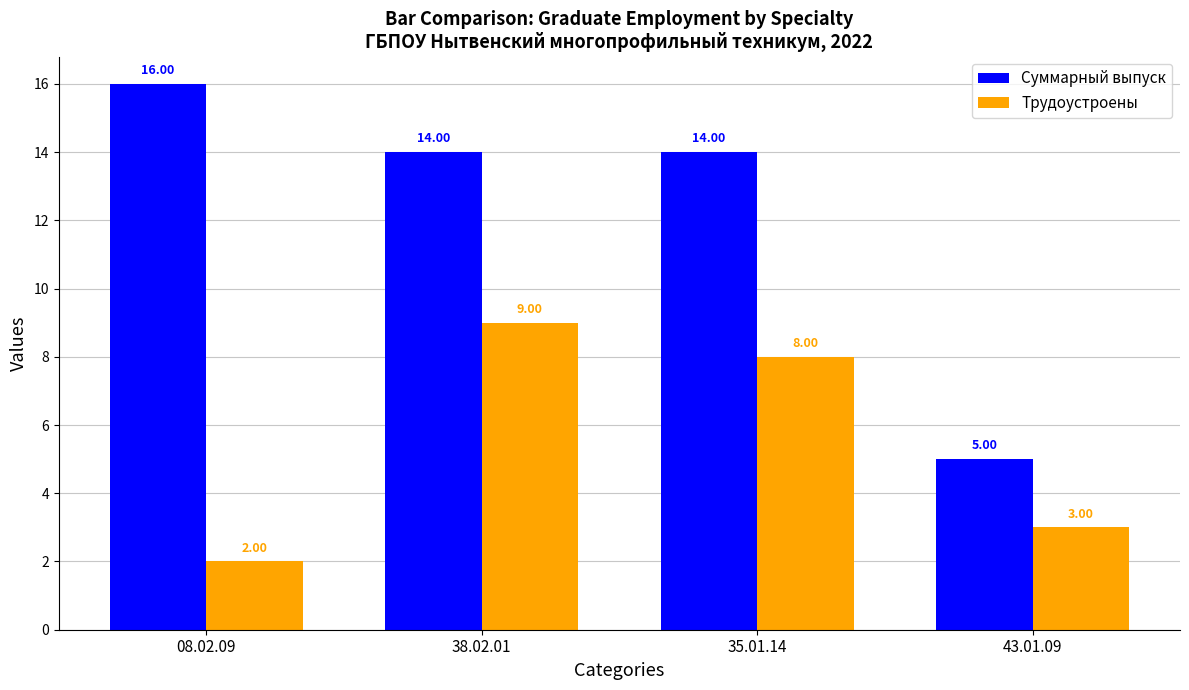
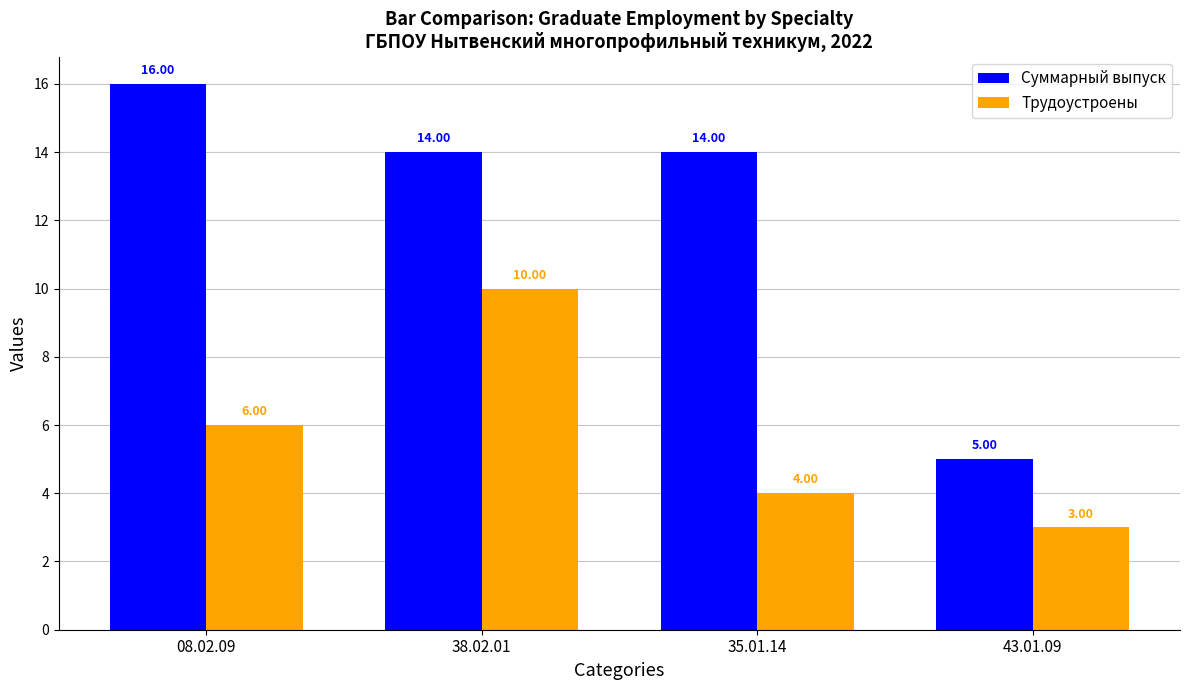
Трудоустроены, 08.02.09: 2.00 -> 6.00
Трудоустроены, 38.02.01: 9.00 -> 10.00
Трудоустроены, 35.01.14: 8.00 -> 4.00
